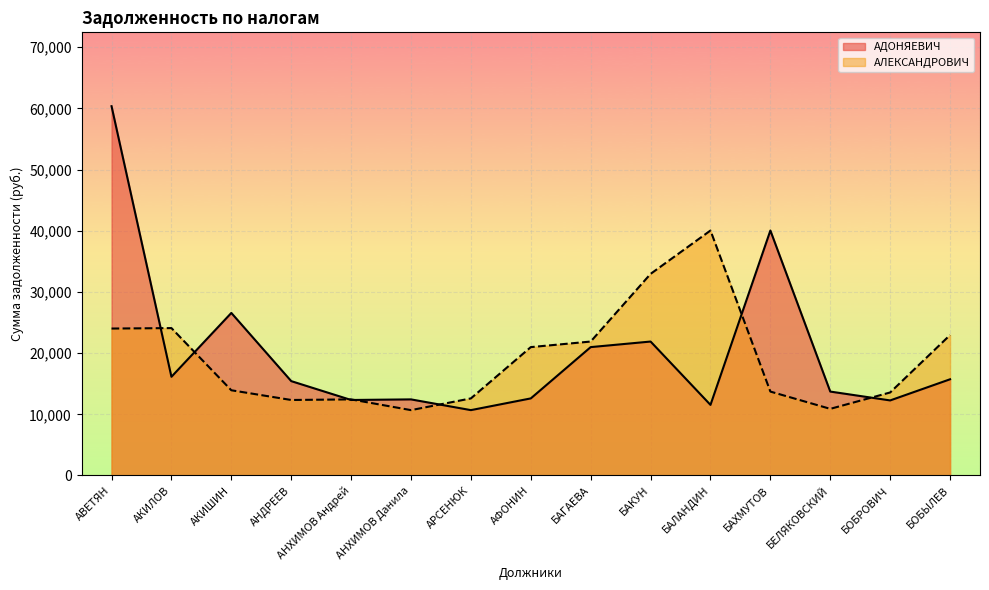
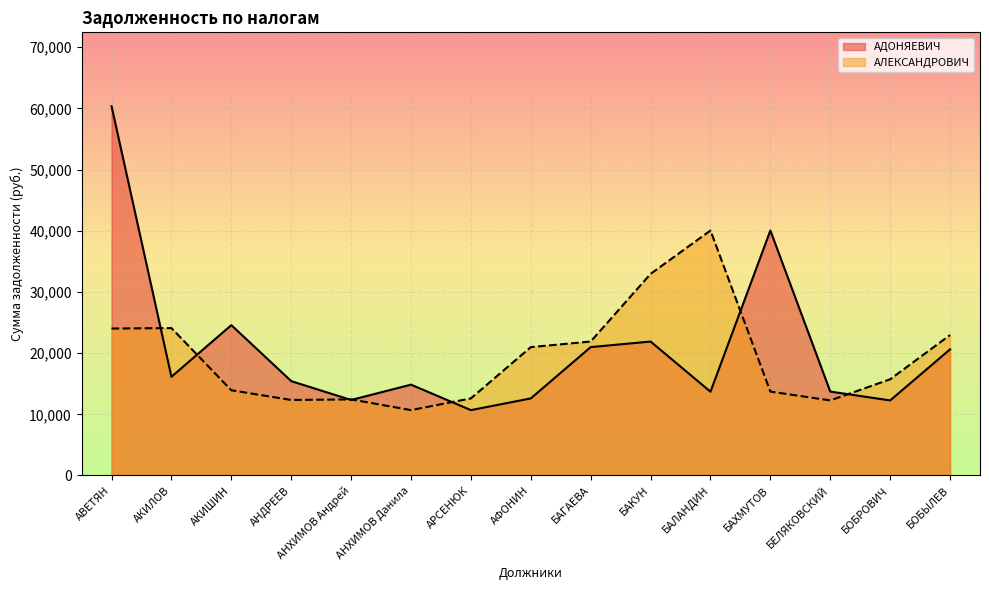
АДОНЯЕВИЧ, АКИШИН: 27,000 -> 25,000
АДОНЯЕВИЧ, АНХИМОВ Данила: 12,000 -> 15,000
АДОНЯЕВИЧ, БАЛАНДИН: 12,000 -> 14,000
АЛЕКСАНДРОВИЧ, БЕЛЯКОВСКИЙ: 11,000 -> 12,000
АЛЕКСАНДРОВИЧ, БОБРОВИЧ: 14,000 -> 16,000
АДОНЯЕВИЧ, БОБЫЛЕВ: 16,000 -> 21,000
